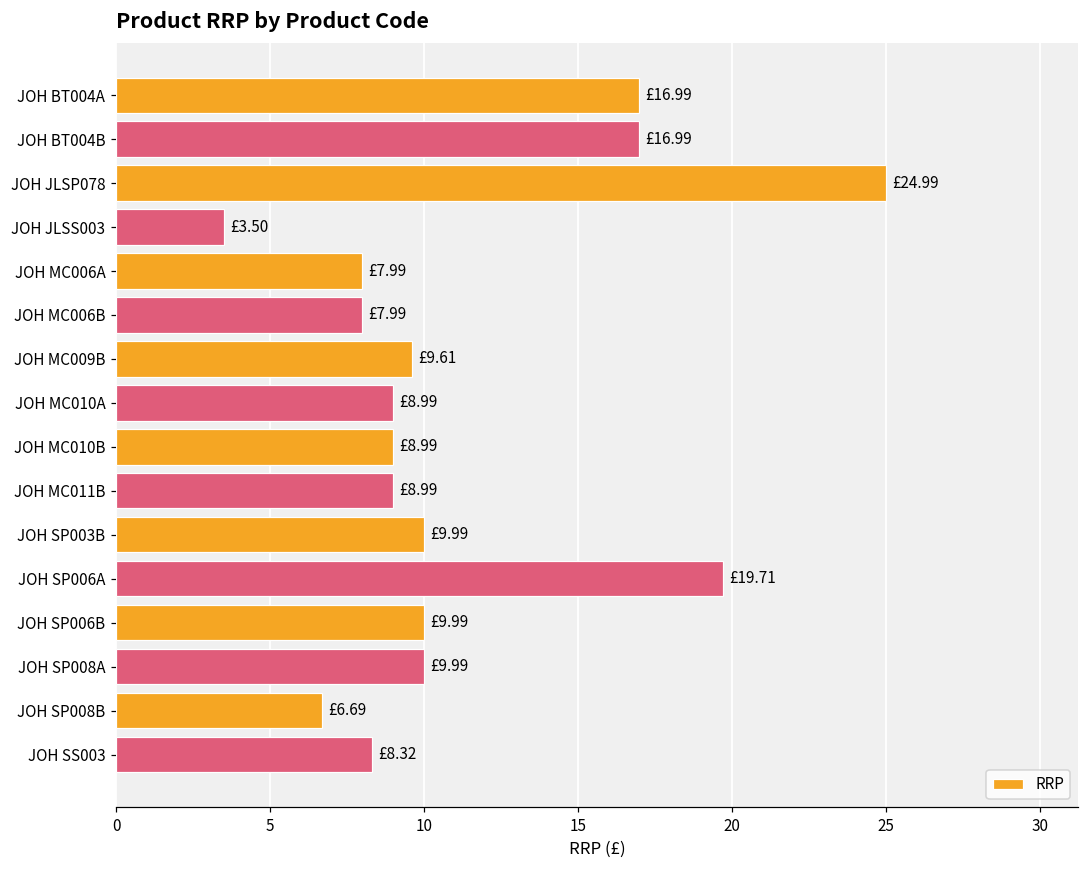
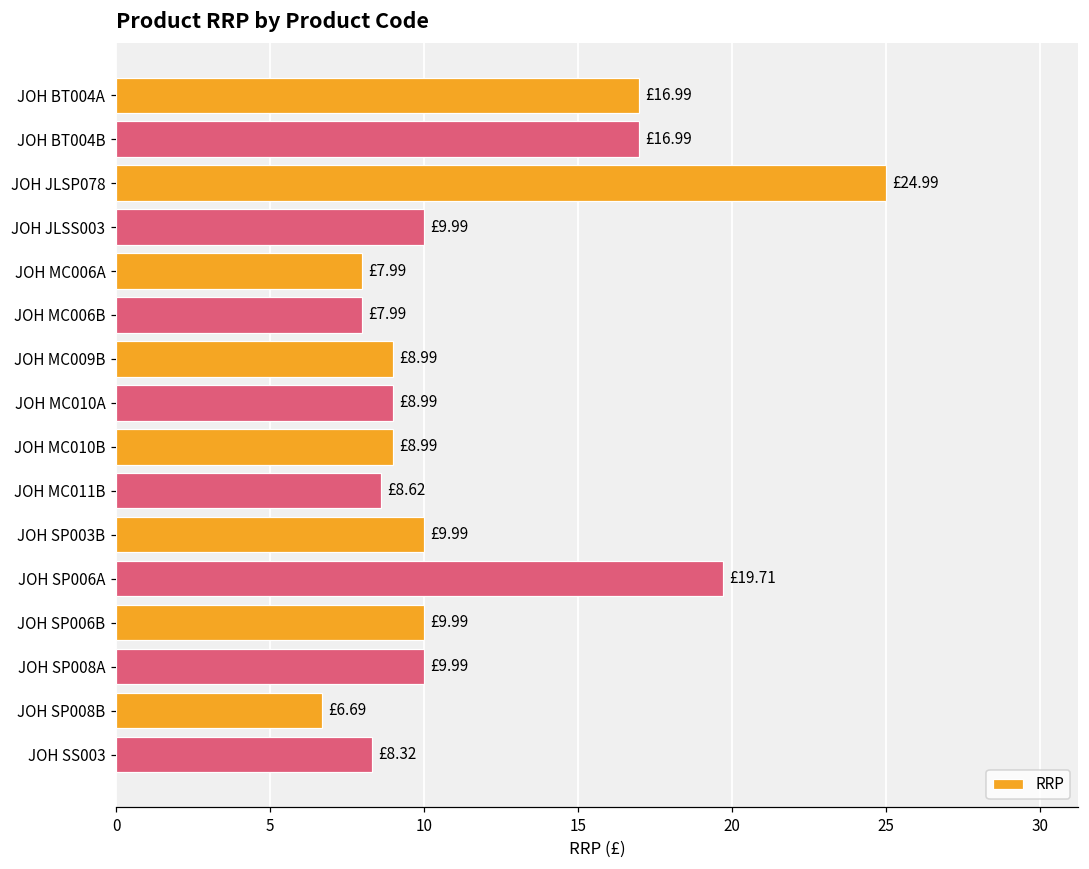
JOH JLSS003: £3.50 -> £9.99
JOH MC009B: £9.61 -> £8.99
JOH MC011B: £8.99 -> £8.62
